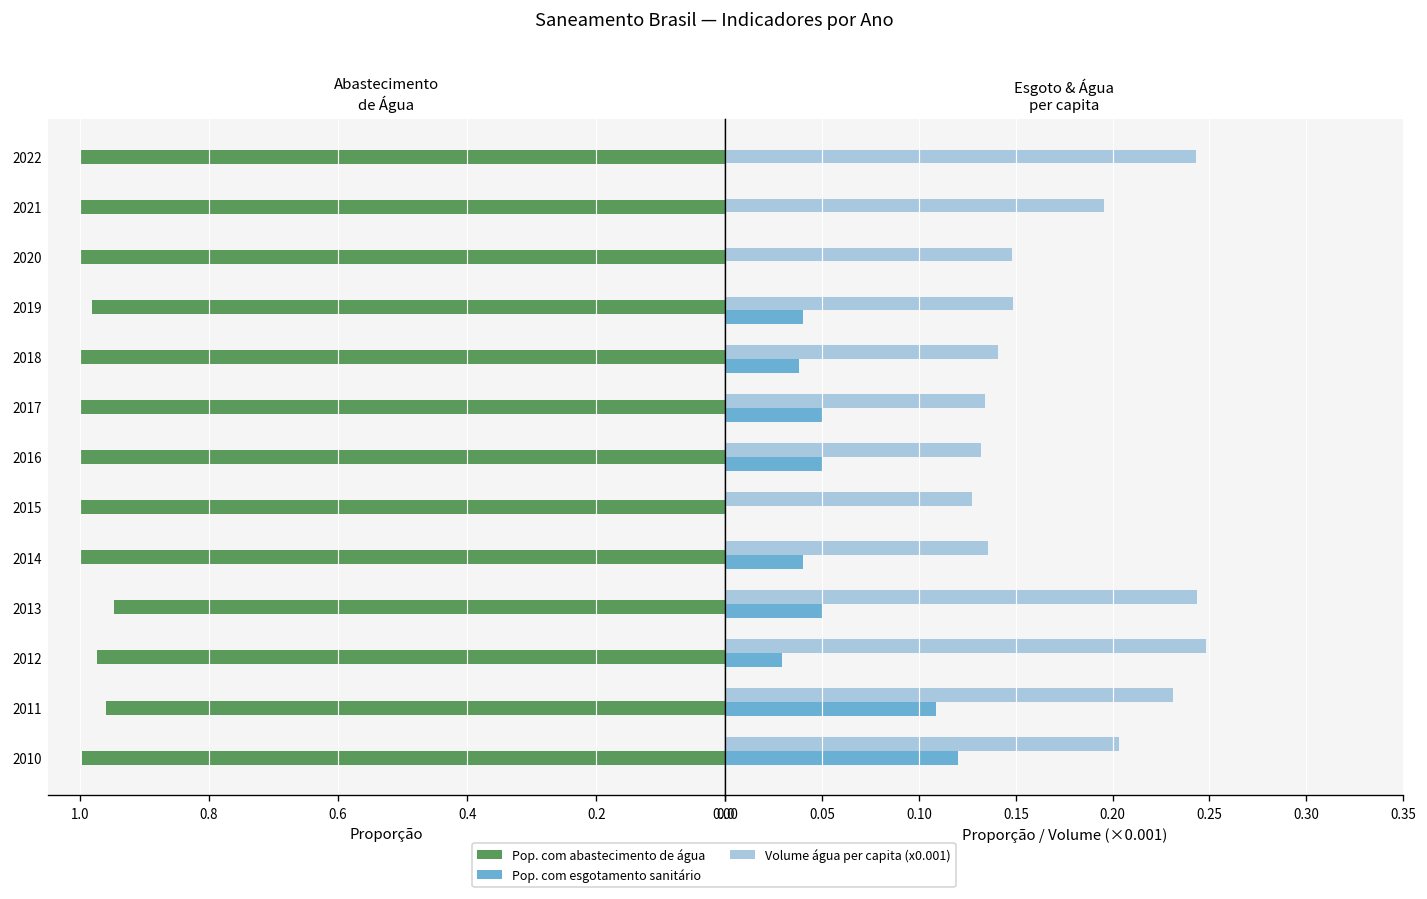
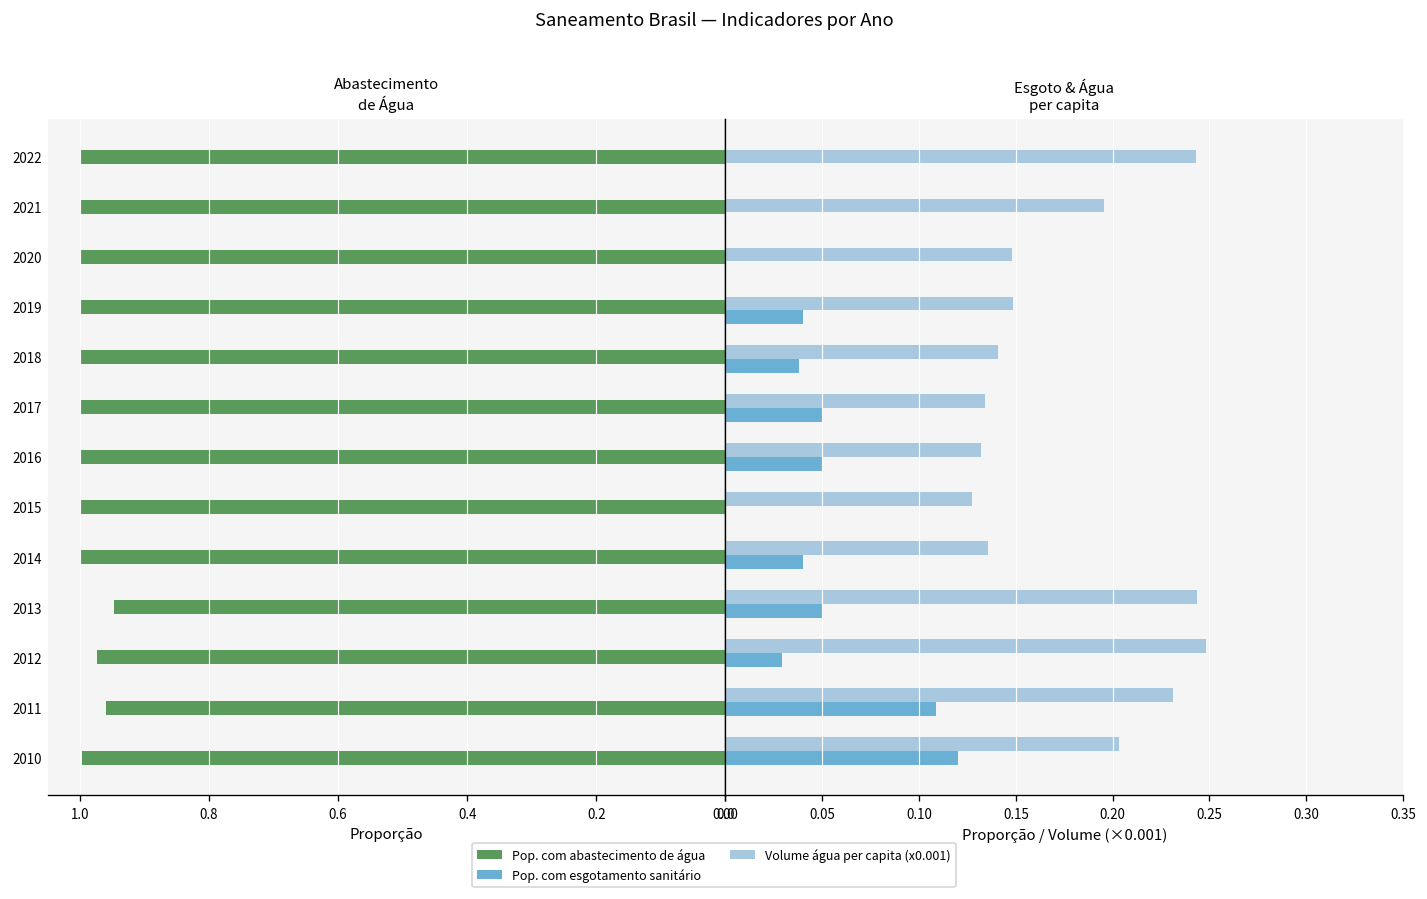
Abastecimento de Água, 2019: 0.98 -> 1.00
